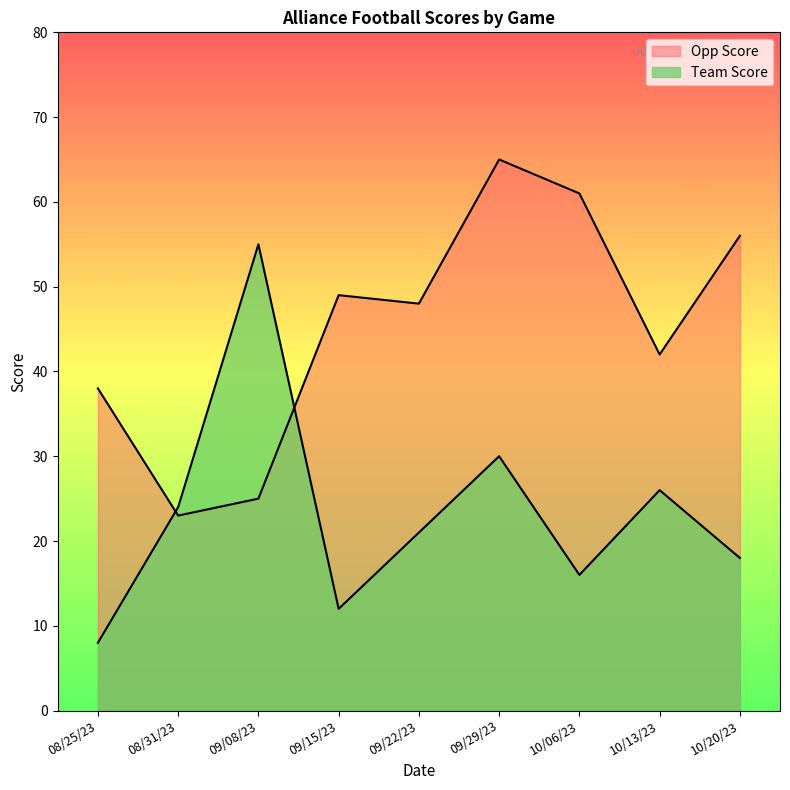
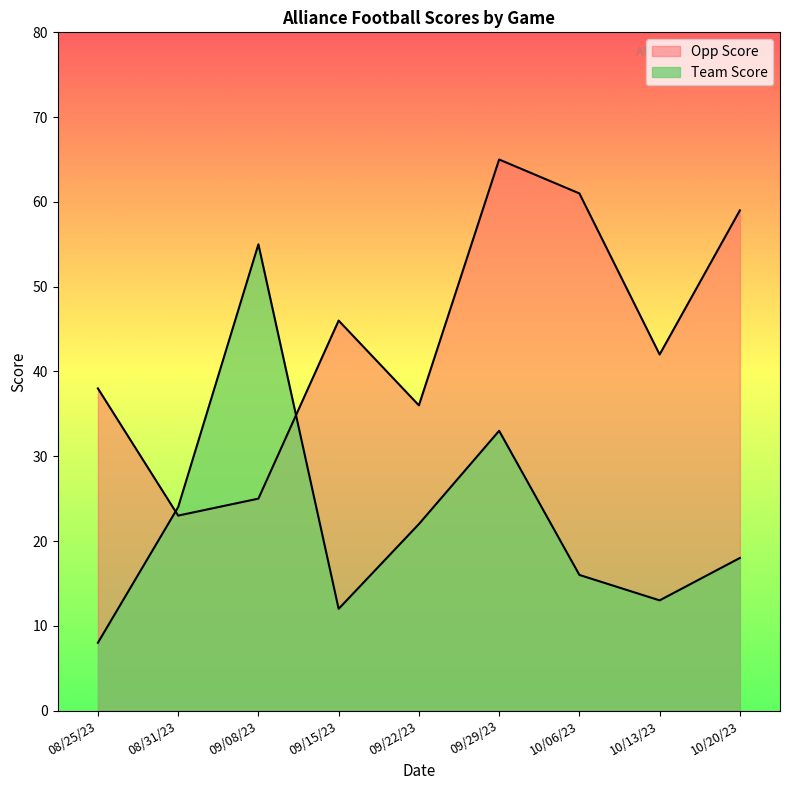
Opp Score, 09/15/23: 49 -> 46
Opp Score, 09/22/23: 48 -> 36
Team Score, 09/22/23: 21 -> 22
Team Score, 09/29/23: 30 -> 33
Team Score, 10/13/23: 26 -> 13
Opp Score, 10/20/23: 56 -> 59
